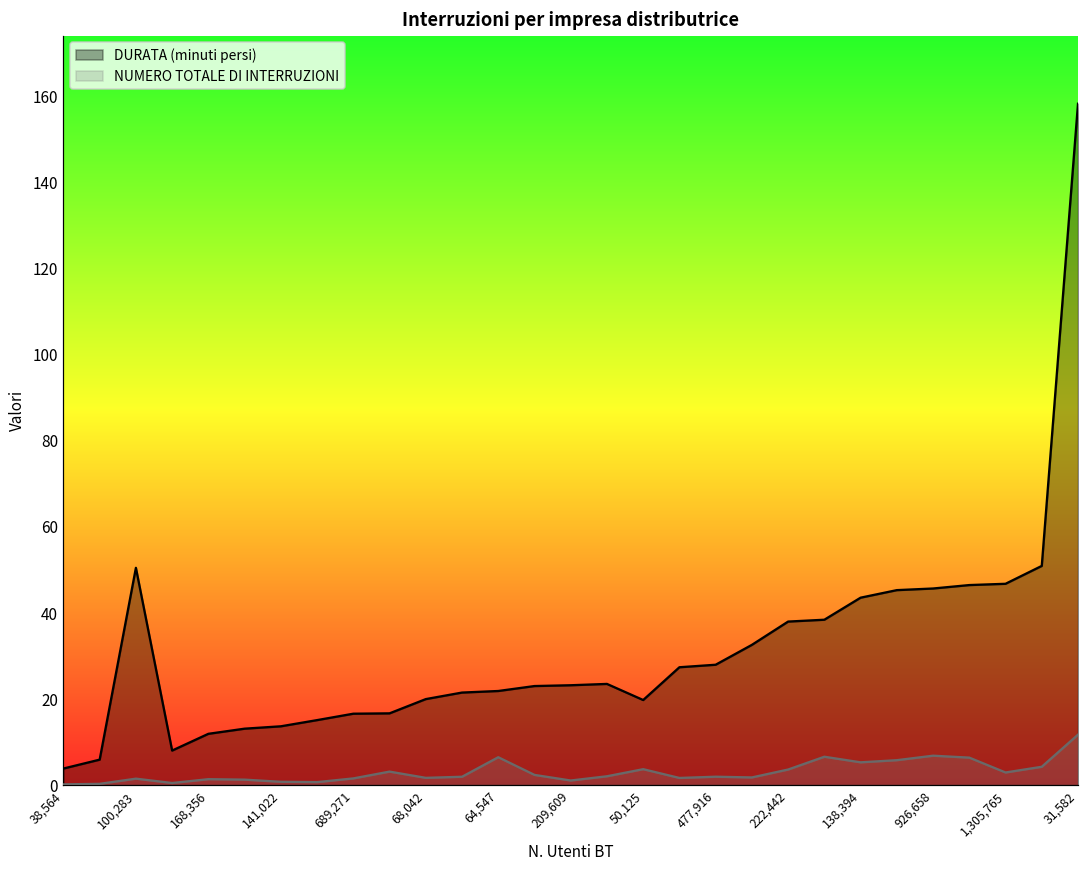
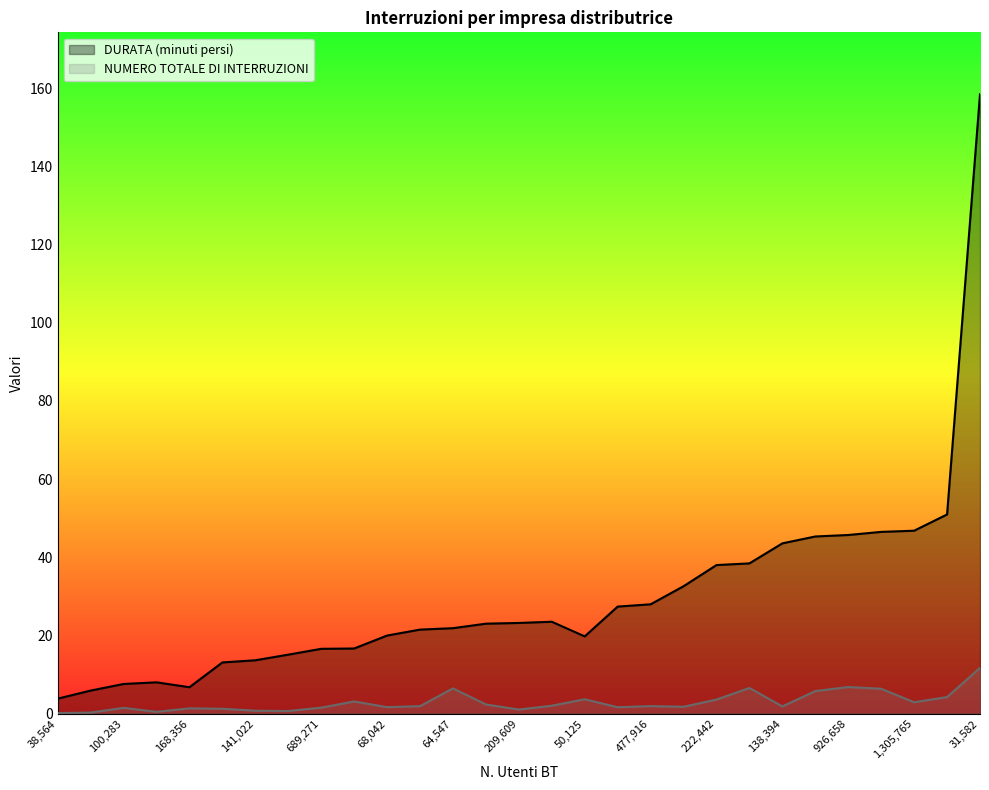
DURATA (minuti persi), 100,283: 51 -> 8
DURATA (minuti persi), 168,356: 12 -> 7
NUMERO TOTALE DI INTERRUZIONI, 138,394: 5 -> 2
